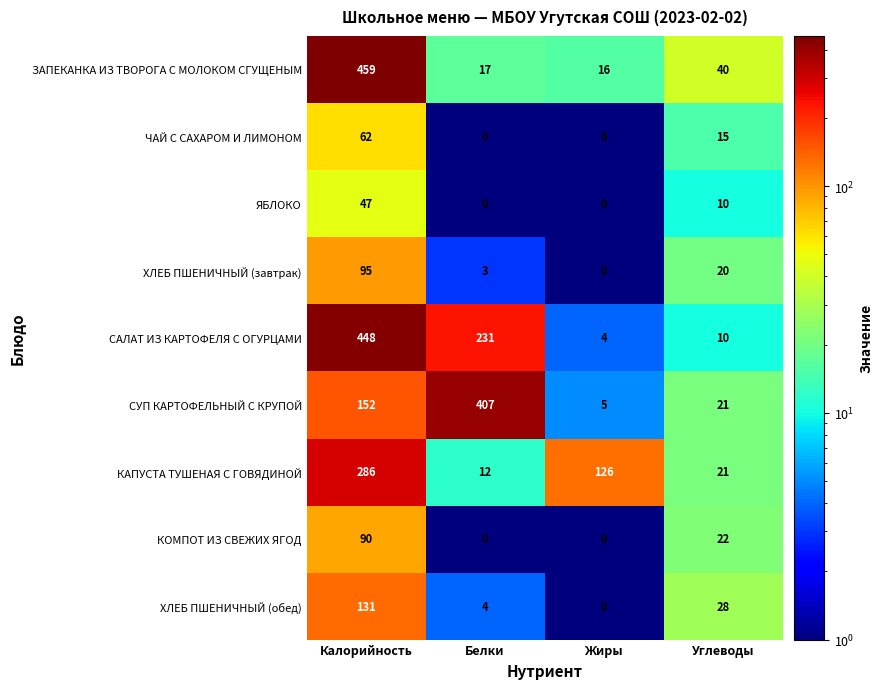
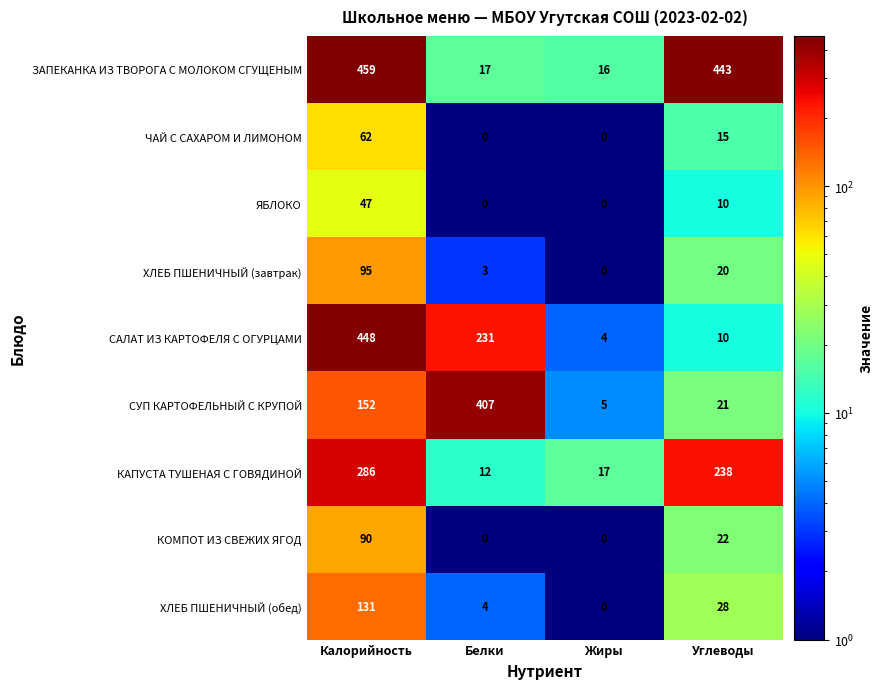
ЗАПЕКАНКА ИЗ ТВОРОГА С МОЛОКОМ СГУЩЕНЫМ, Углеводы: 40 -> 443
КАПУСТА ТУШЕНАЯ С ГОВЯДИНОЙ, Жиры: 126 -> 17
КАПУСТА ТУШЕНАЯ С ГОВЯДИНОЙ, Углеводы: 21 -> 238
